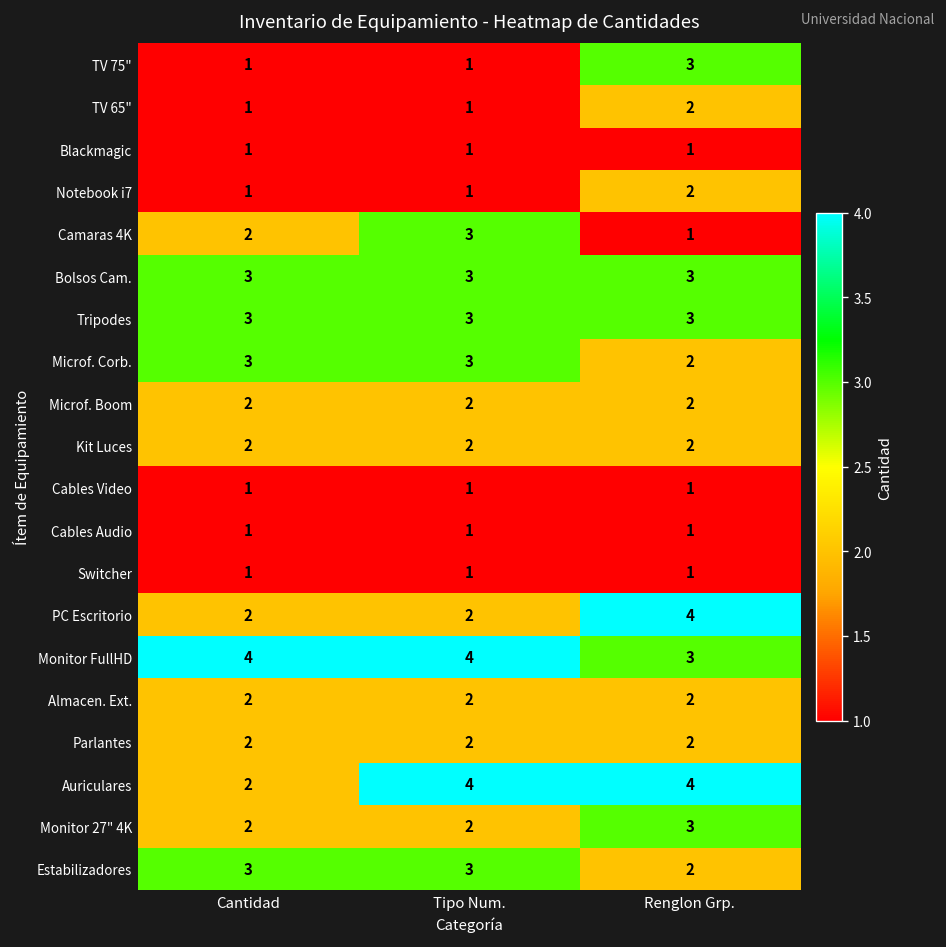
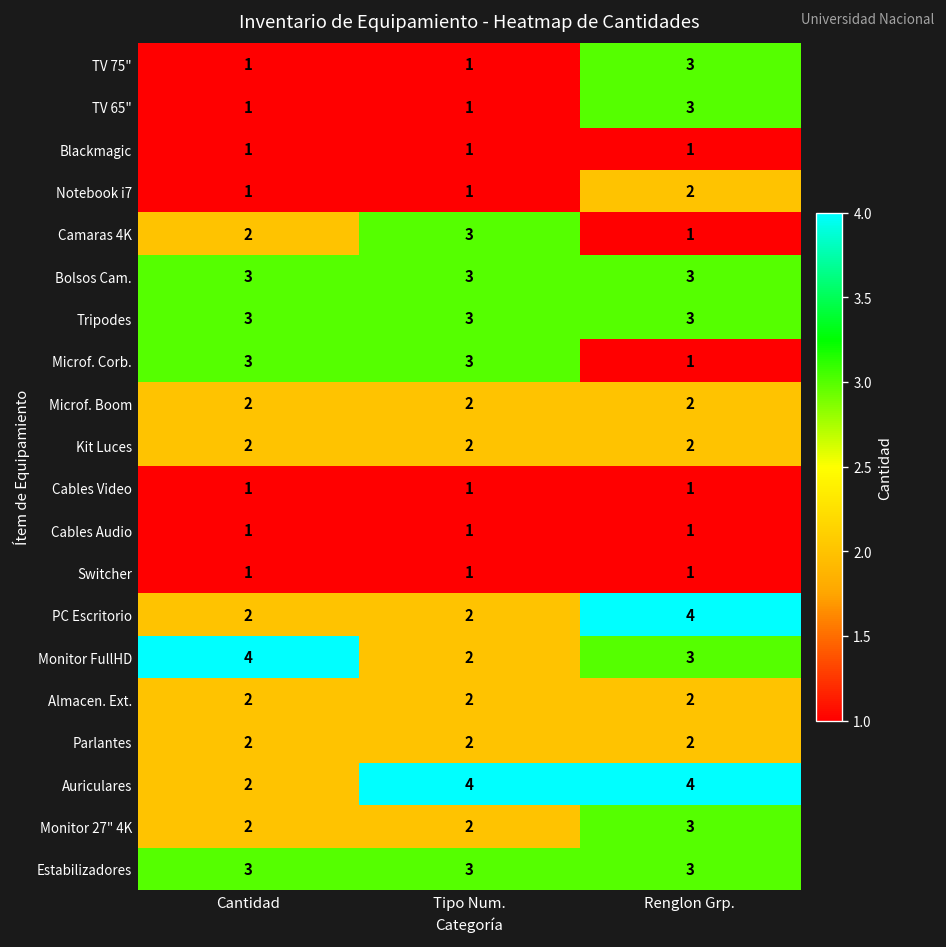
TV 65", Renglon Grp.: 2 -> 3
Microf. Corb., Renglon Grp.: 2 -> 1
Monitor FullHD, Tipo Num.: 4 -> 2
Estabilizadores, Renglon Grp.: 2 -> 3
